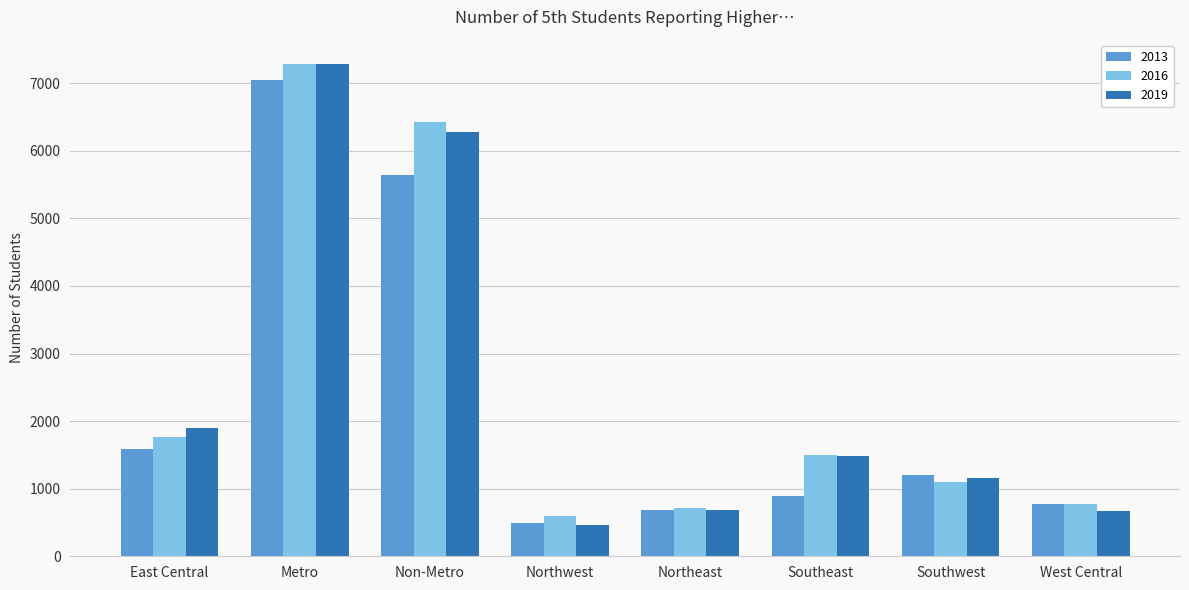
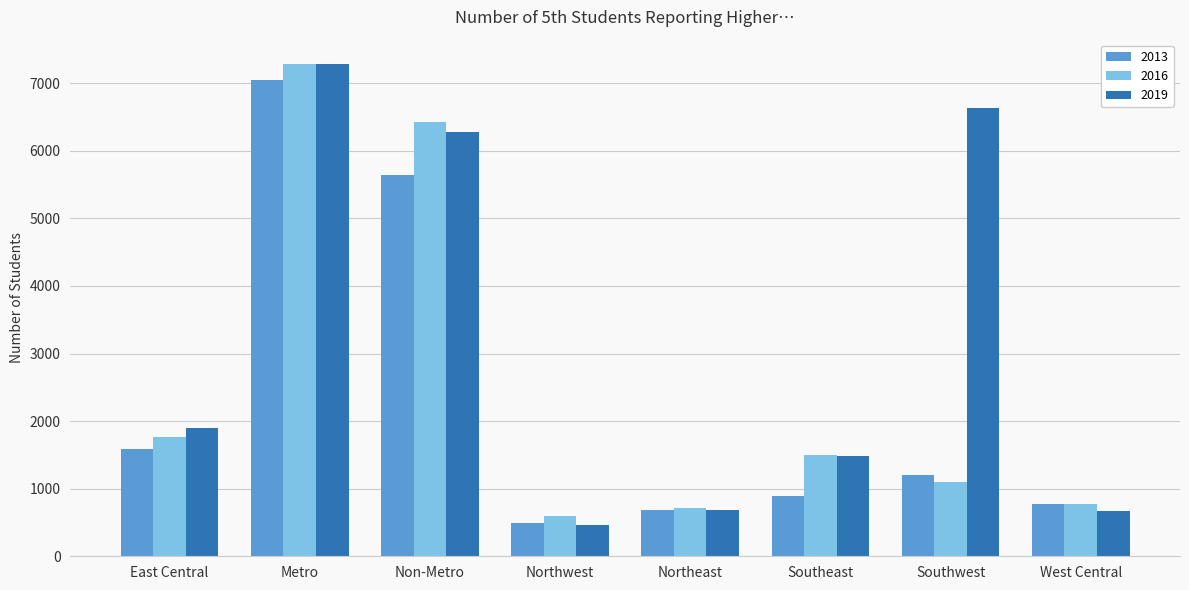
2019, Southwest: 1200 -> 6600
